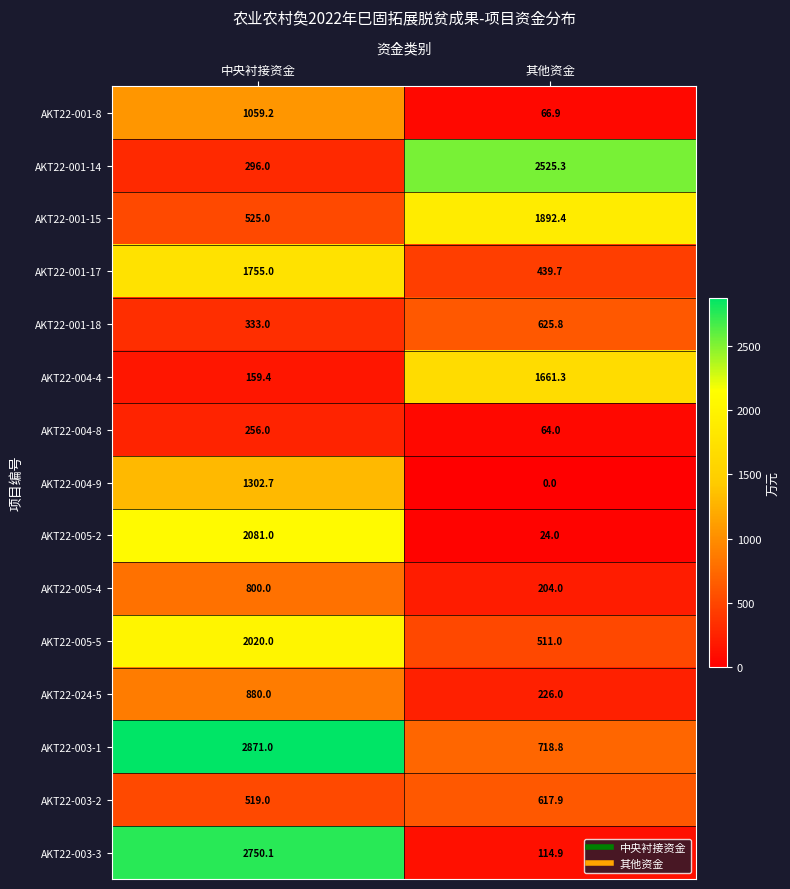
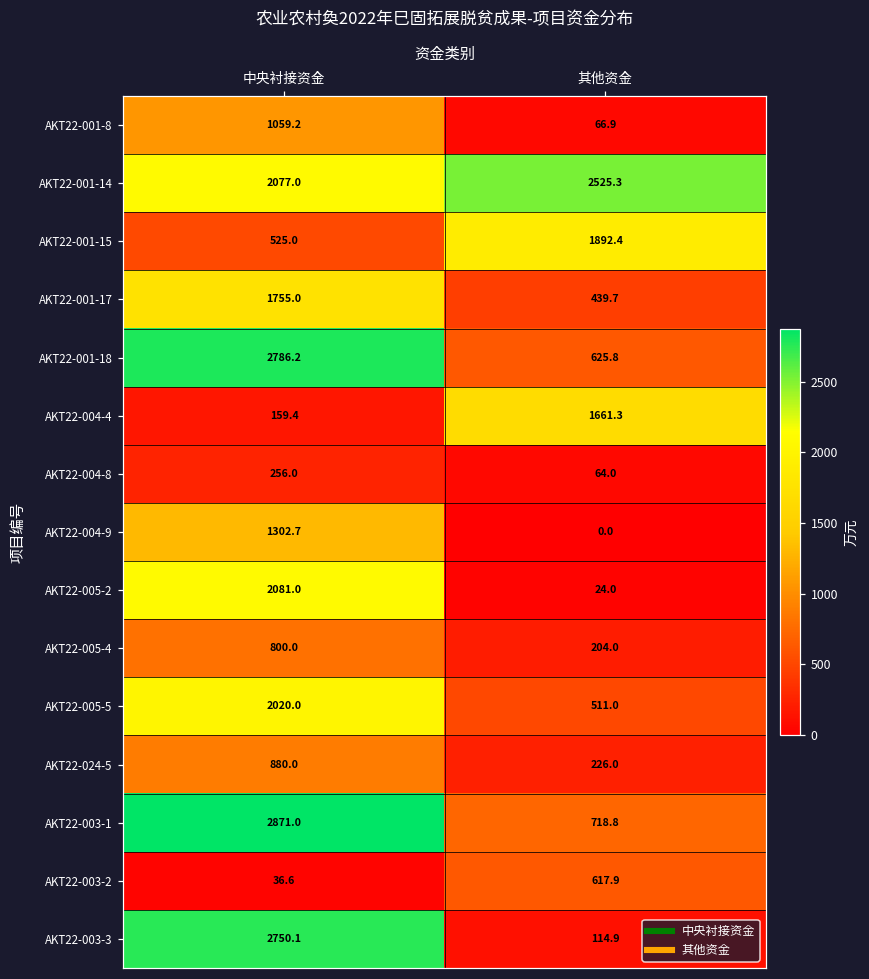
AKT22-001-14, 中央衬接资金: 296.0 -> 2077.0
AKT22-001-18, 中央衬接资金: 333.0 -> 2786.2
AKT22-003-2, 中央衬接资金: 519.0 -> 36.6
